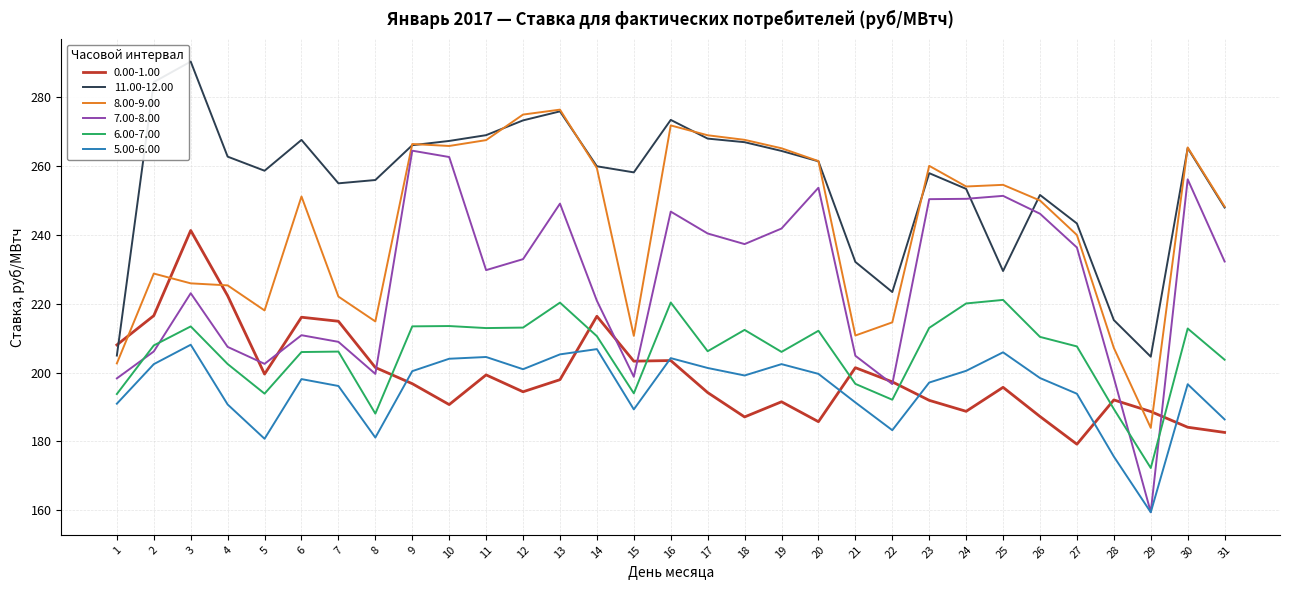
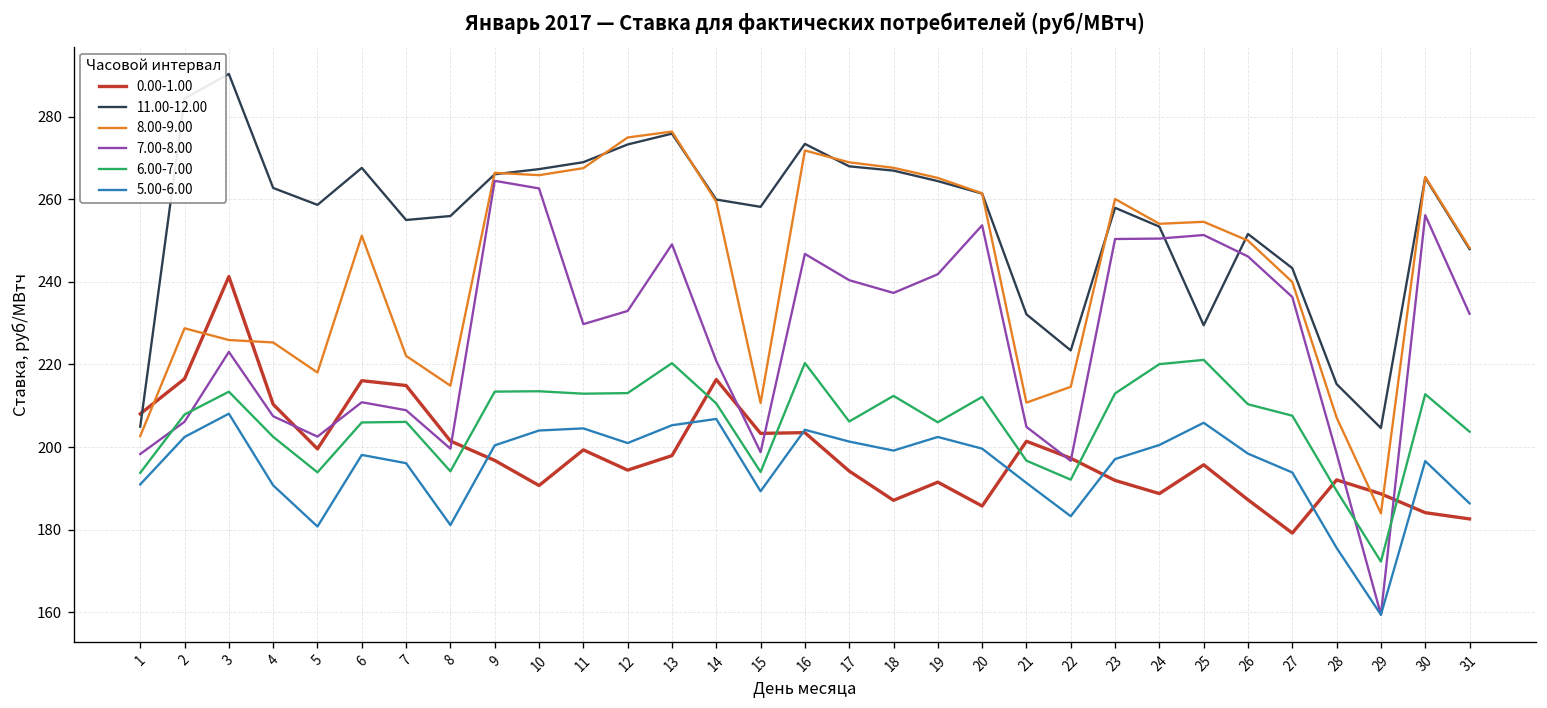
0.00-1.00, 4: 222 -> 210
6.00-7.00, 8: 188 -> 194
